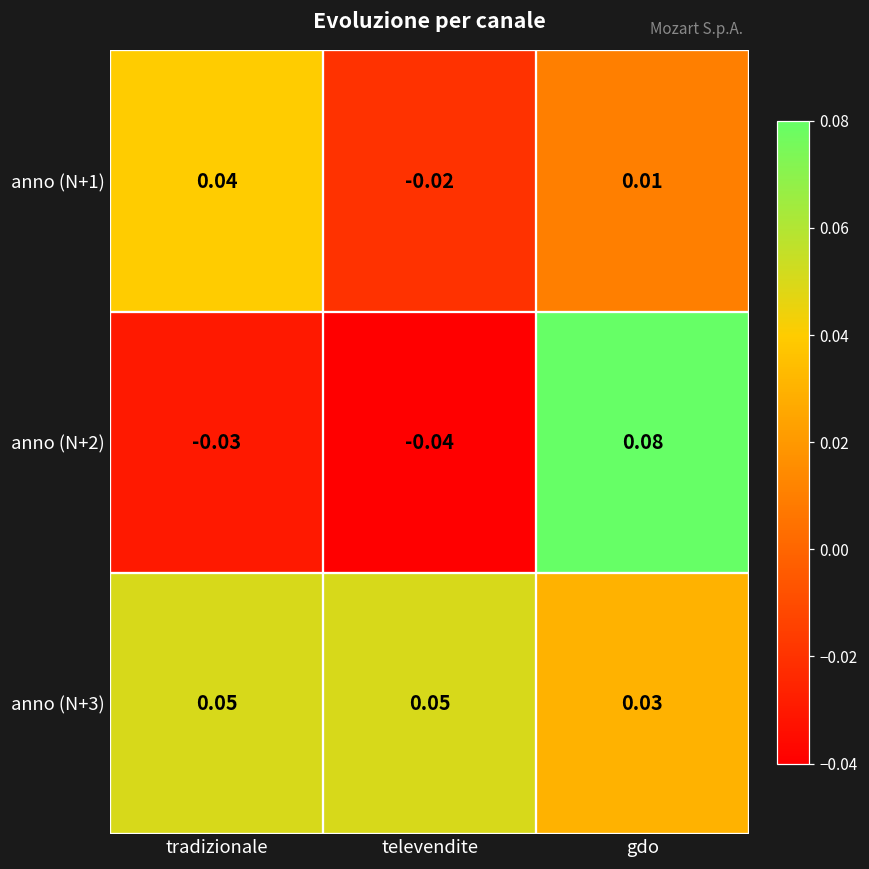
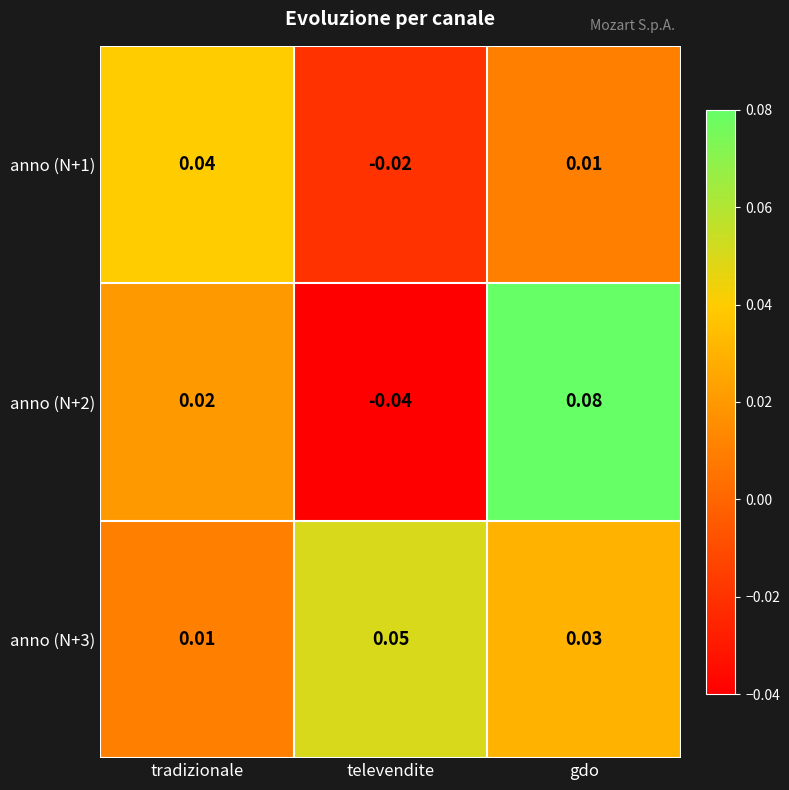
anno (N+2), tradizionale: -0.03 -> 0.02
anno (N+3), tradizionale: 0.05 -> 0.01
